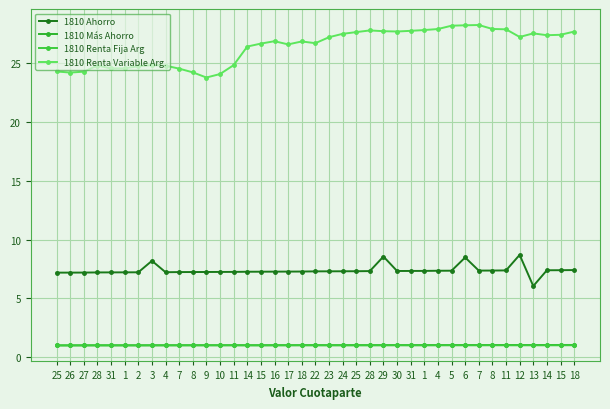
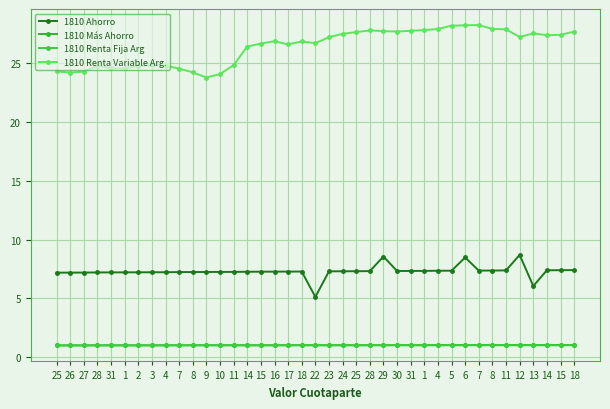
1810 Ahorro, 3: 8.2 -> 7.2
1810 Ahorro, 22: 7.3 -> 5.1
